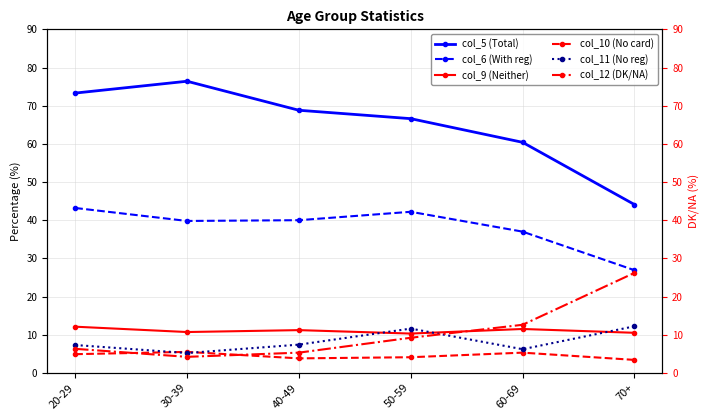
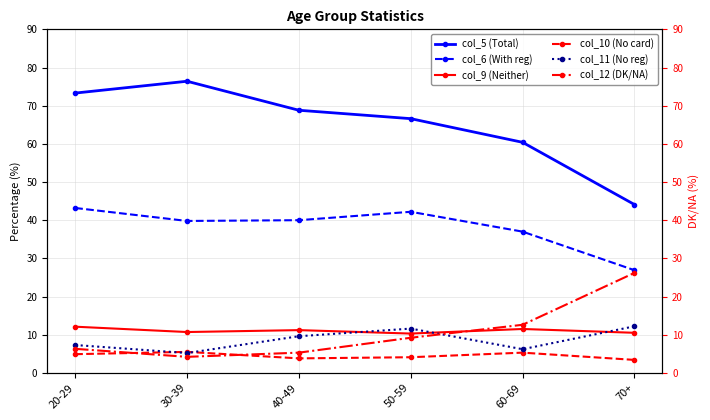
col_11 (No reg), 40-49: 7 -> 10
